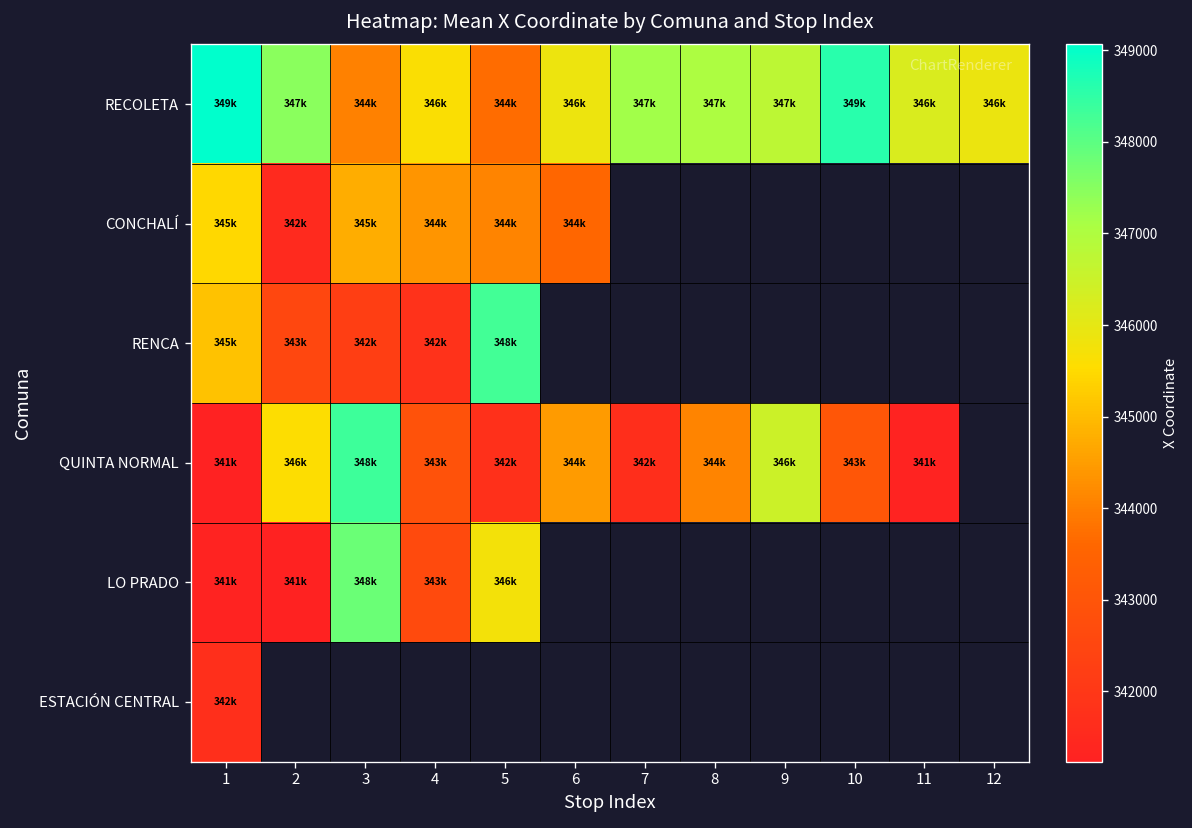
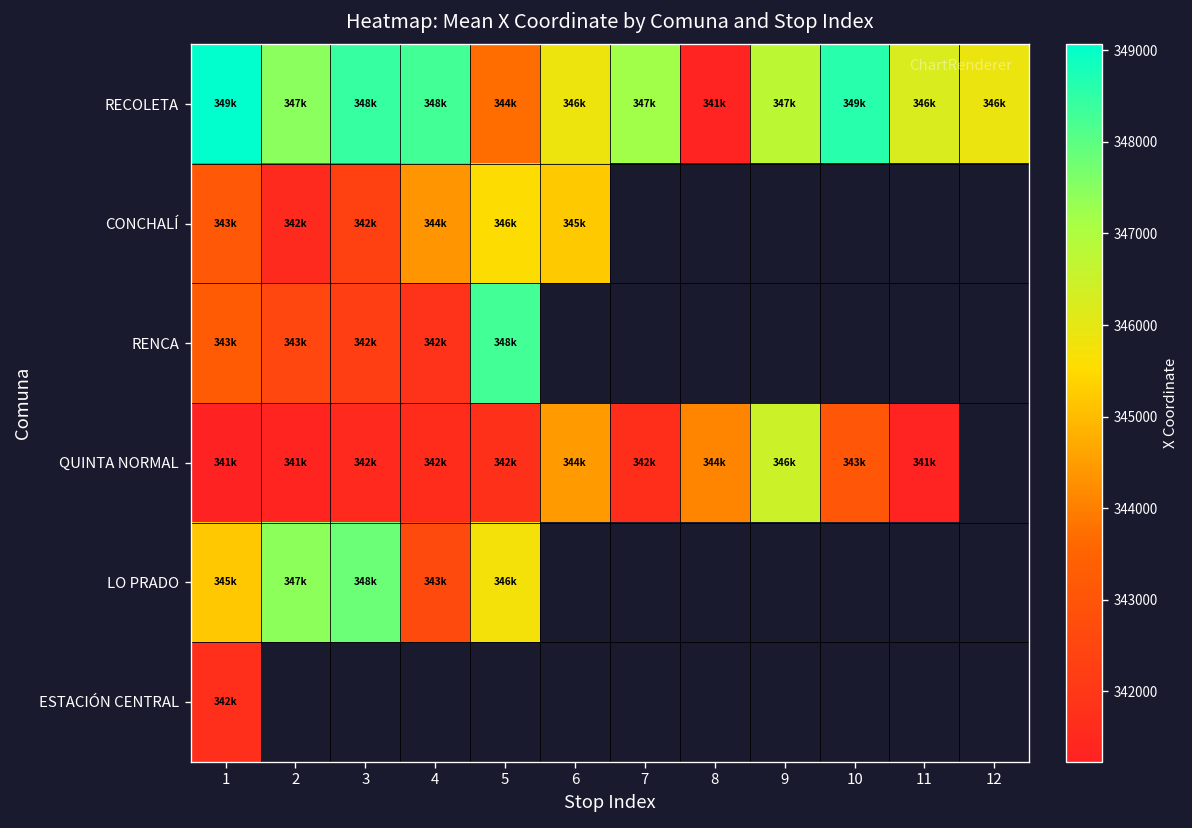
RECOLETA, 3: 344k -> 348k
RECOLETA, 4: 346k -> 348k
RECOLETA, 8: 347k -> 341k
CONCHALÍ, 1: 345k -> 343k
CONCHALÍ, 3: 345k -> 342k
CONCHALÍ, 5: 344k -> 346k
CONCHALÍ, 6: 344k -> 345k
RENCA, 1: 345k -> 343k
QUINTA NORMAL, 2: 346k -> 341k
QUINTA NORMAL, 3: 348k -> 342k
QUINTA NORMAL, 4: 343k -> 342k
LO PRADO, 1: 341k -> 345k
LO PRADO, 2: 341k -> 347k
